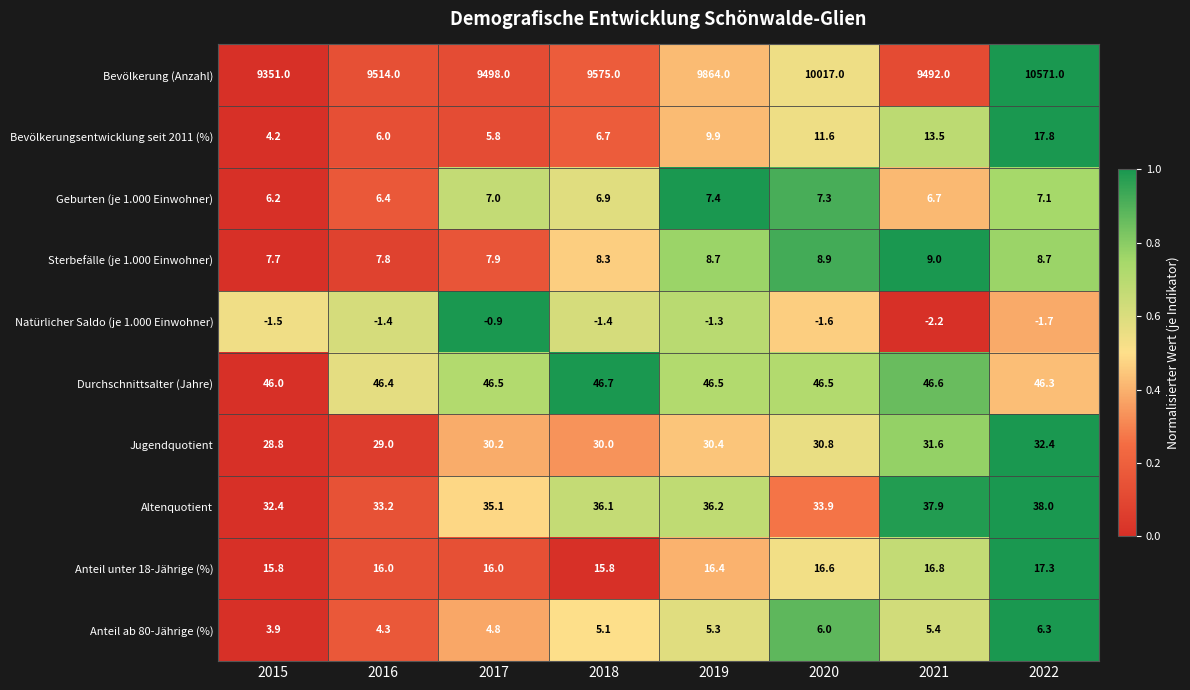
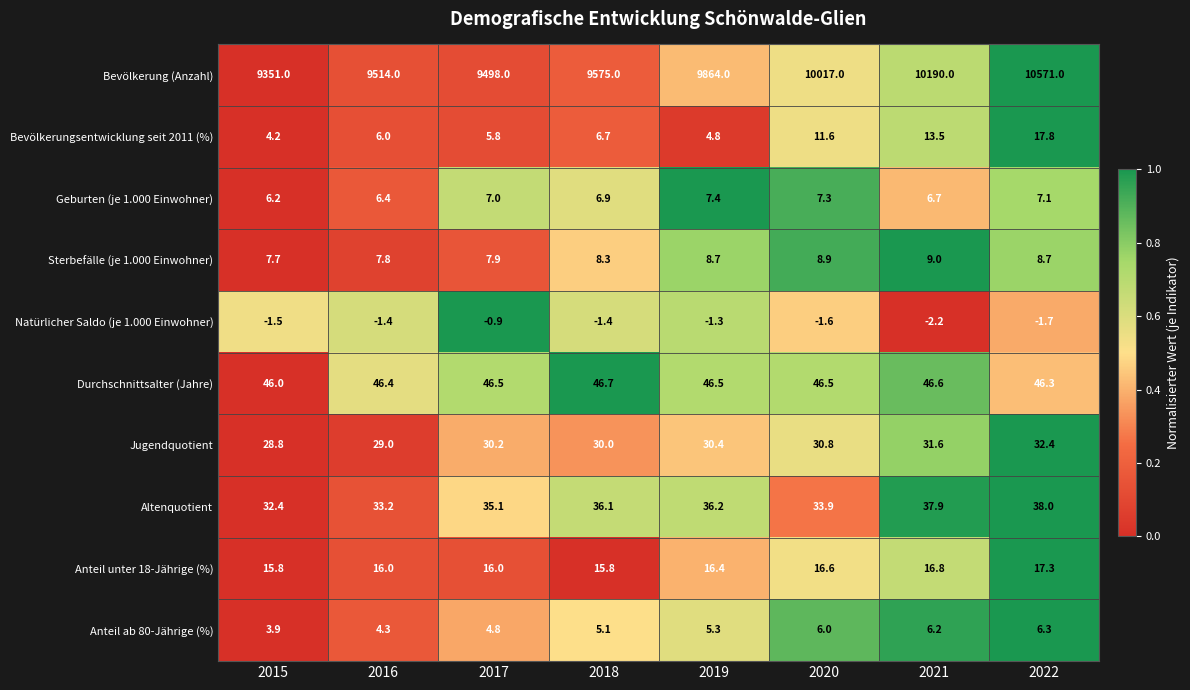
Bevölkerung (Anzahl), 2021: 9492.0 -> 10190.0
Bevölkerungsentwicklung seit 2011 (%), 2019: 9.9 -> 4.8
Anteil ab 80-Jährige (%), 2021: 5.4 -> 6.2
